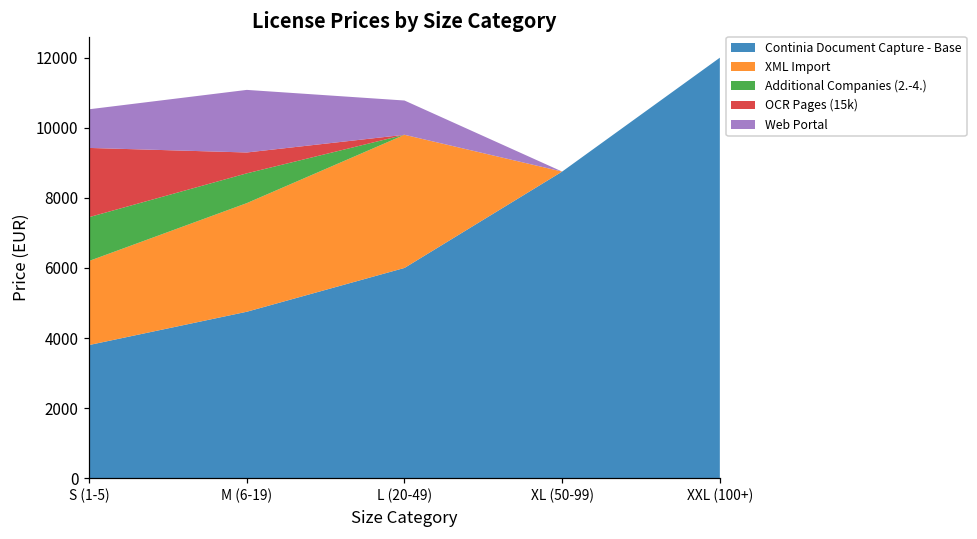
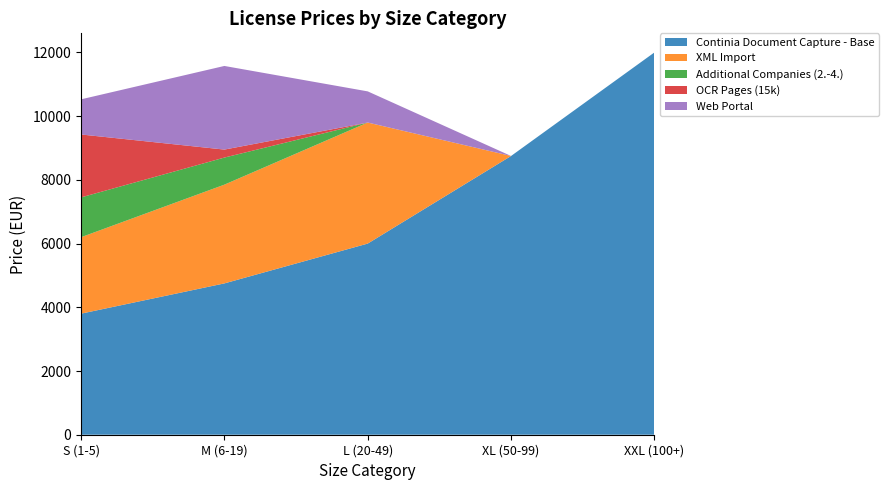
OCR Pages (15k), M (6-19): 600 -> 300
Web Portal, M (6-19): 1800 -> 2600
